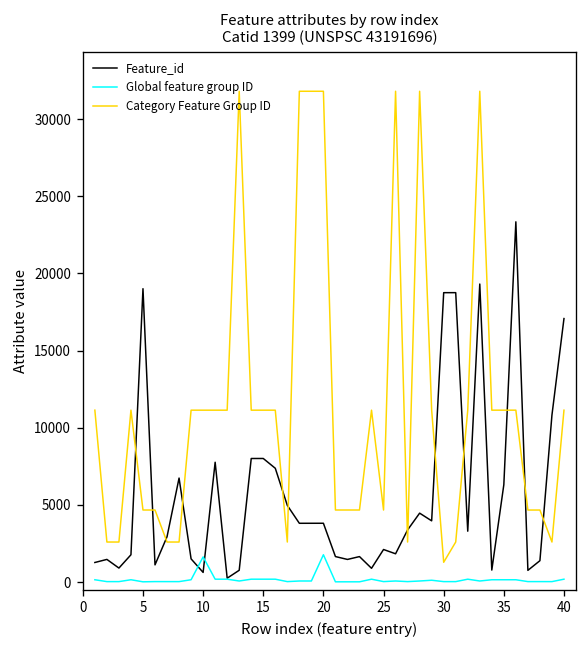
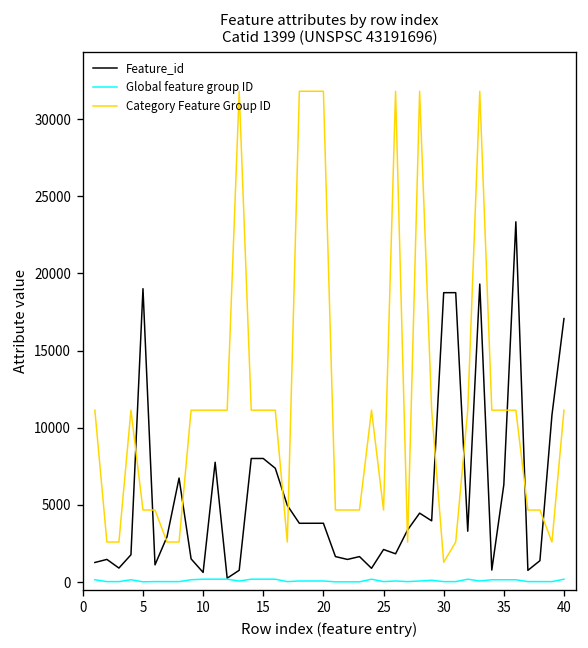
Global feature group ID, 10: 1600 -> 200
Global feature group ID, 20: 1800 -> 100
